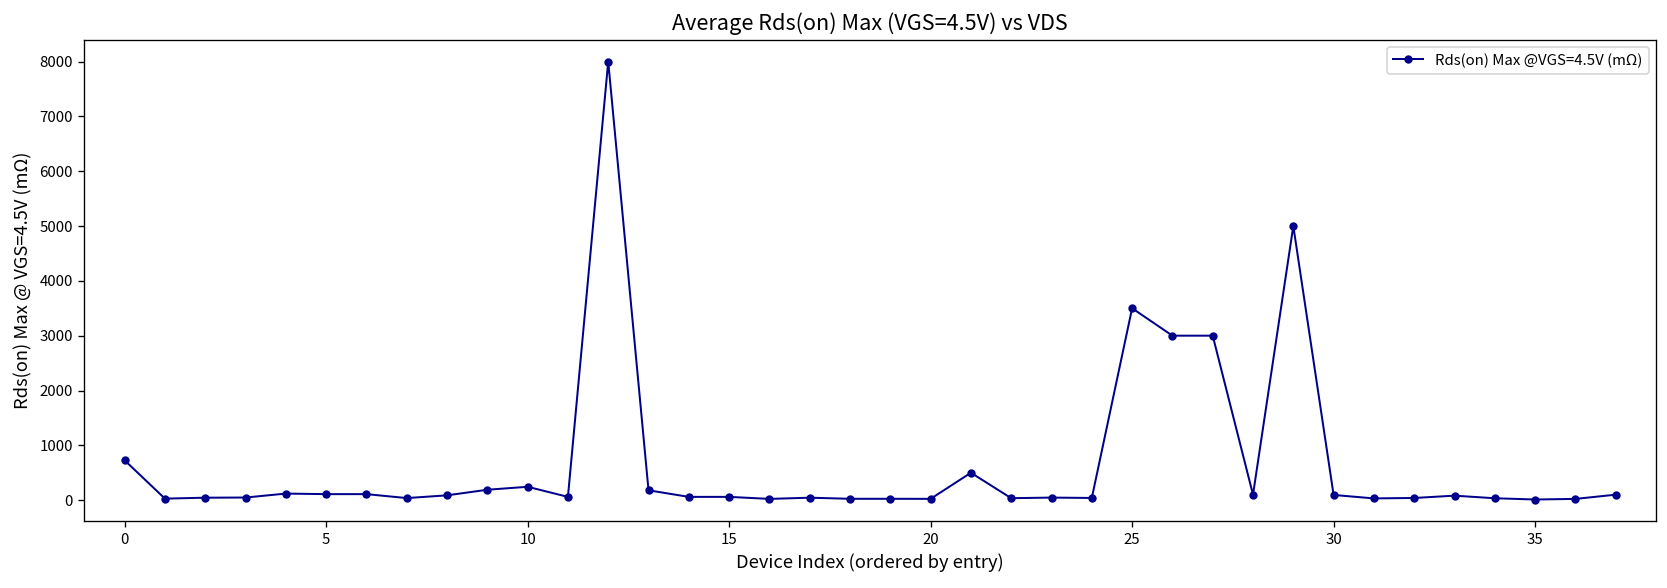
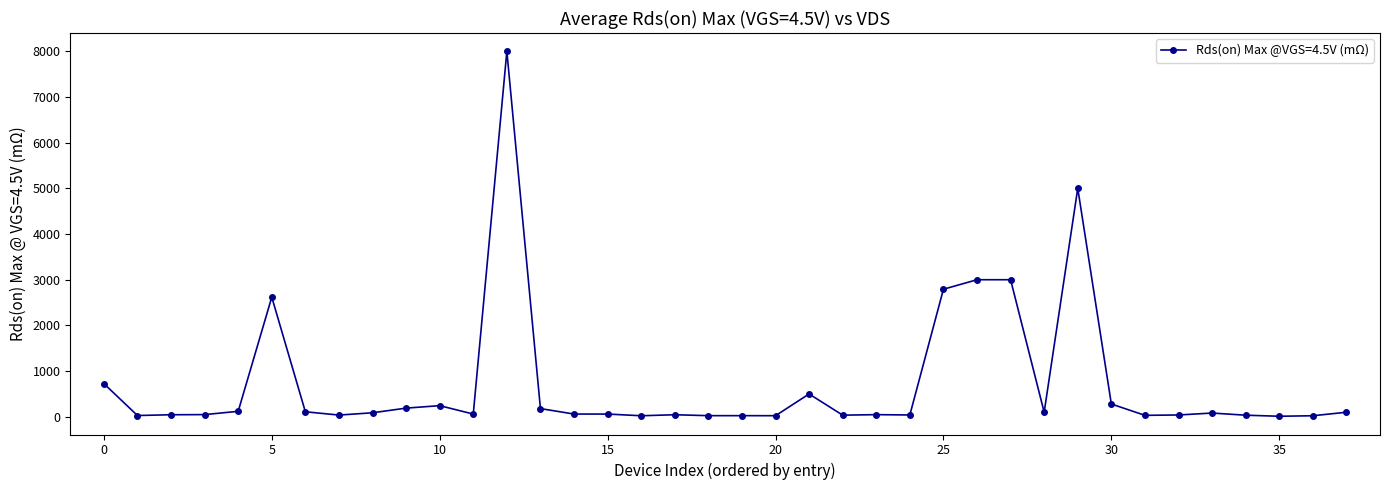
5: 100 -> 2600
25: 3500 -> 2800
30: 100 -> 300
